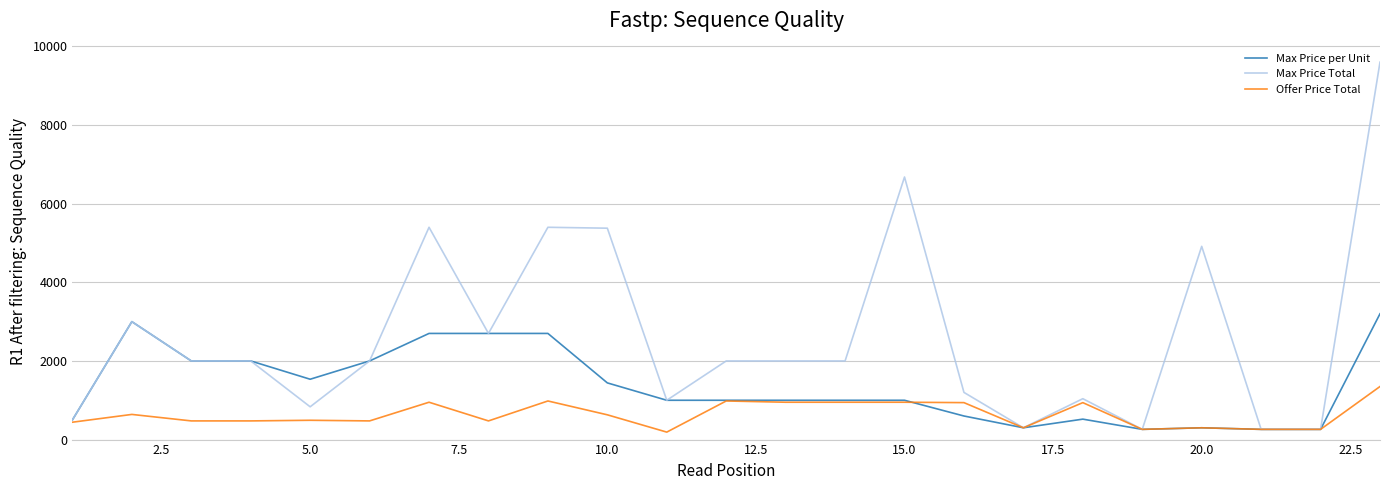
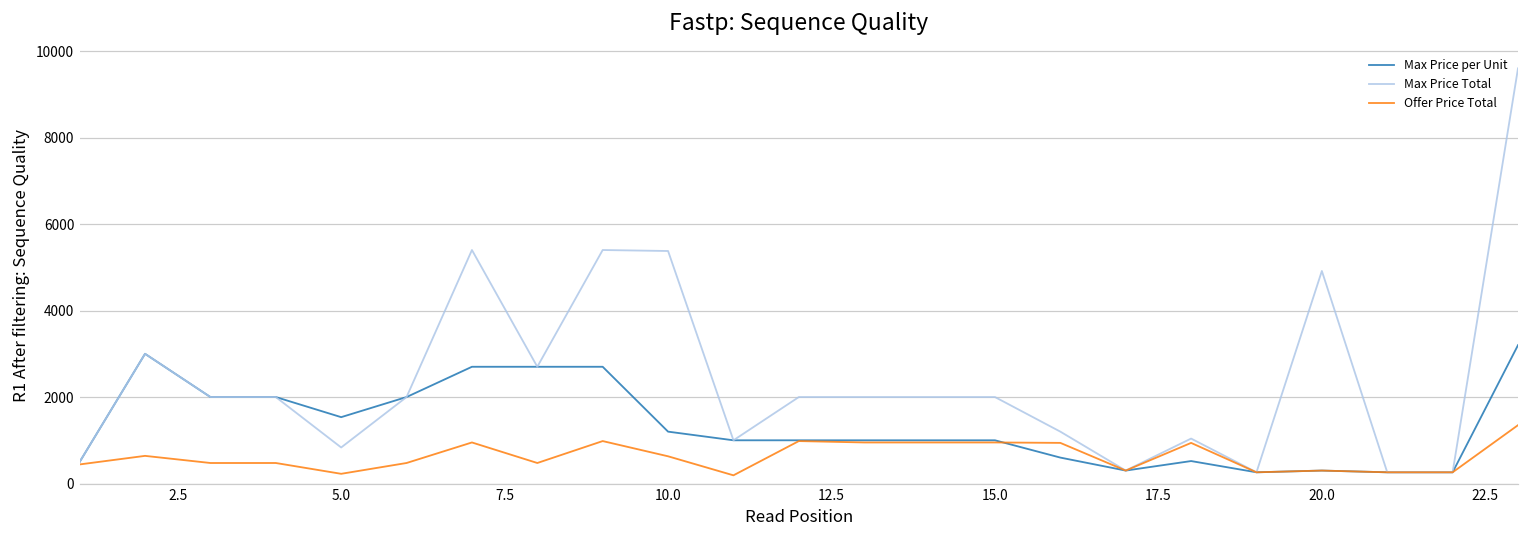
Offer Price Total, 5.0: 500 -> 200
Max Price per Unit, 10.0: 1400 -> 1200
Max Price Total, 15.0: 6700 -> 2000
